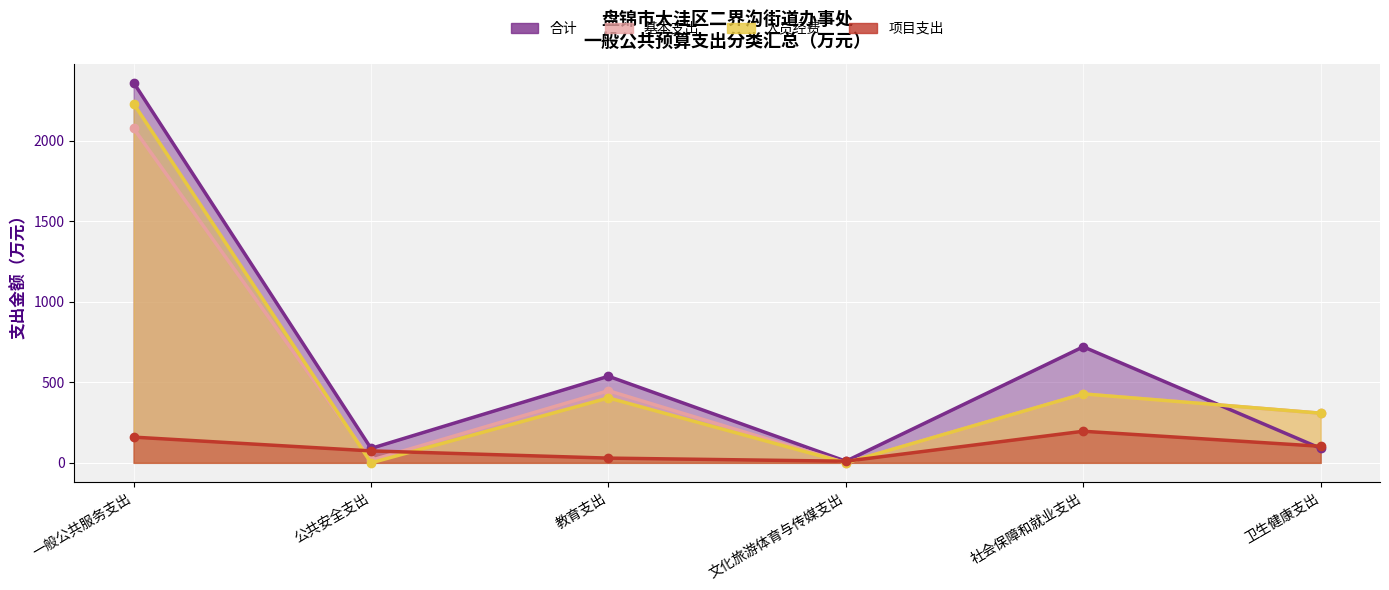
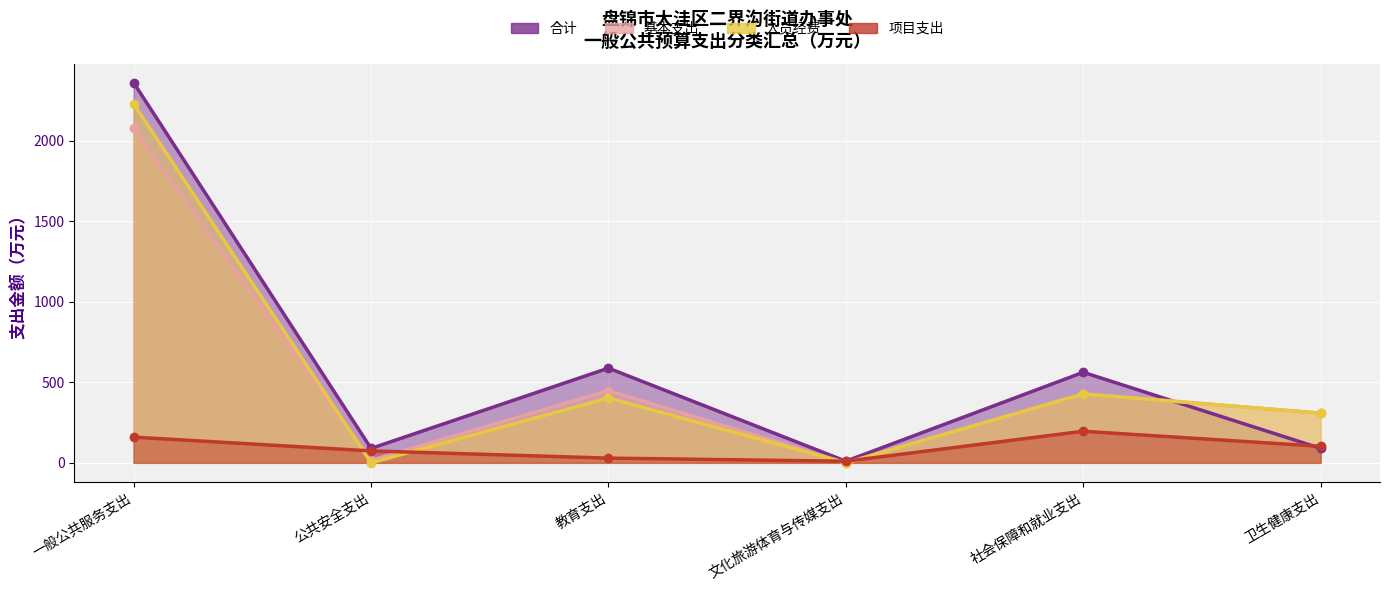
合计, 教育支出: 540 -> 590
合计, 社会保障和就业支出: 720 -> 560
